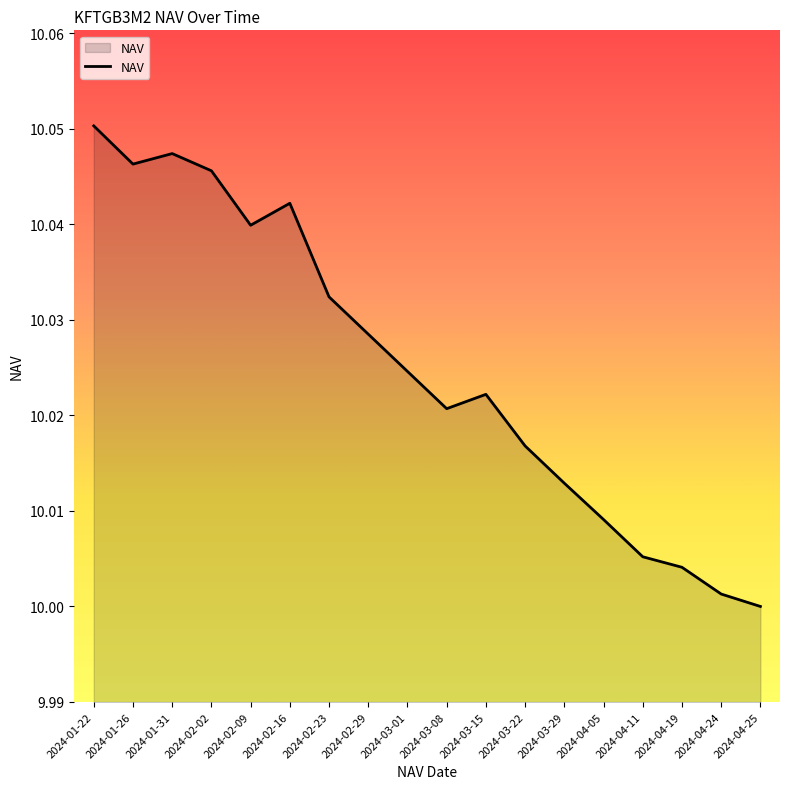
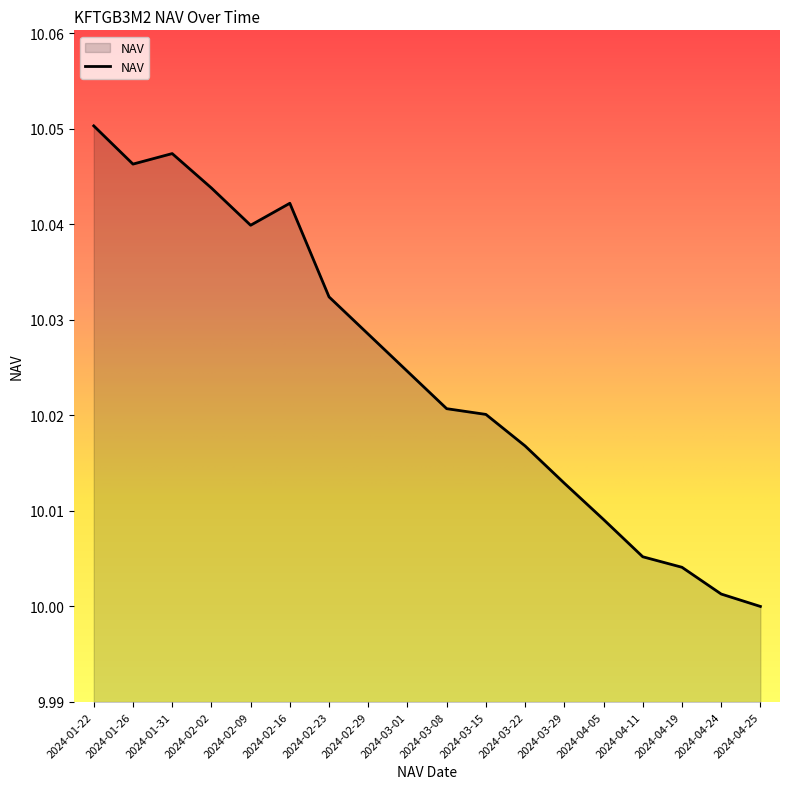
2024-02-02: 10.046 -> 10.044
2024-03-15: 10.022 -> 10.020
